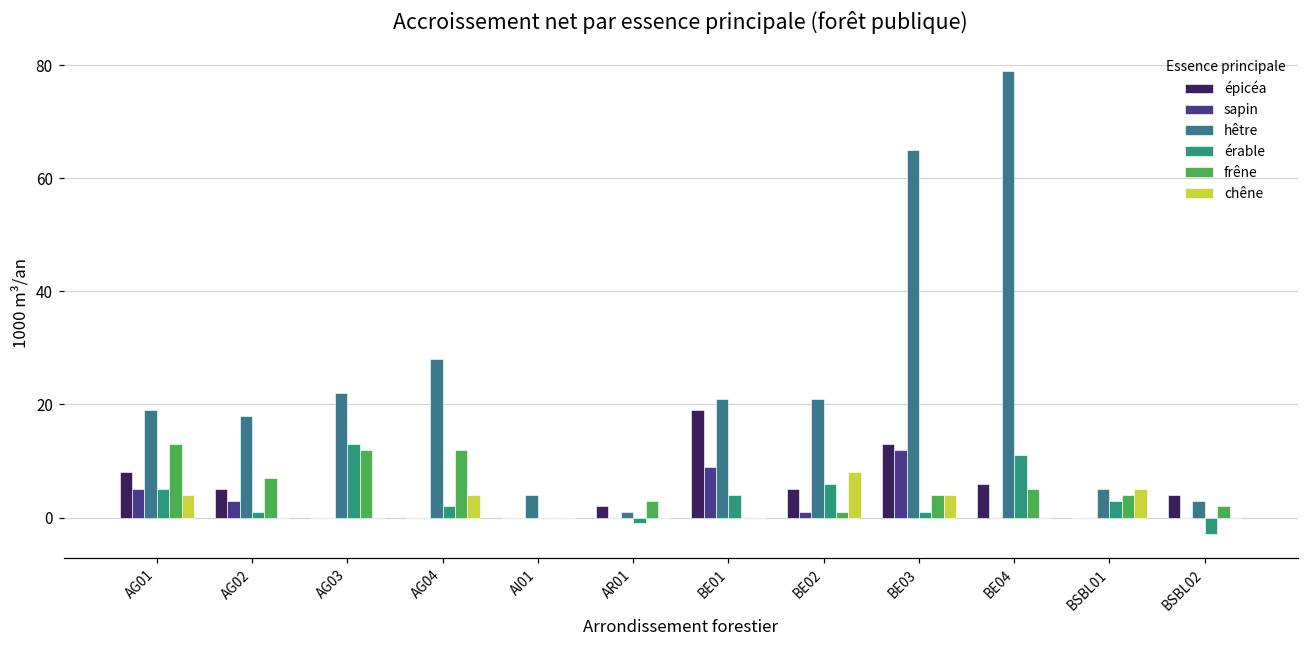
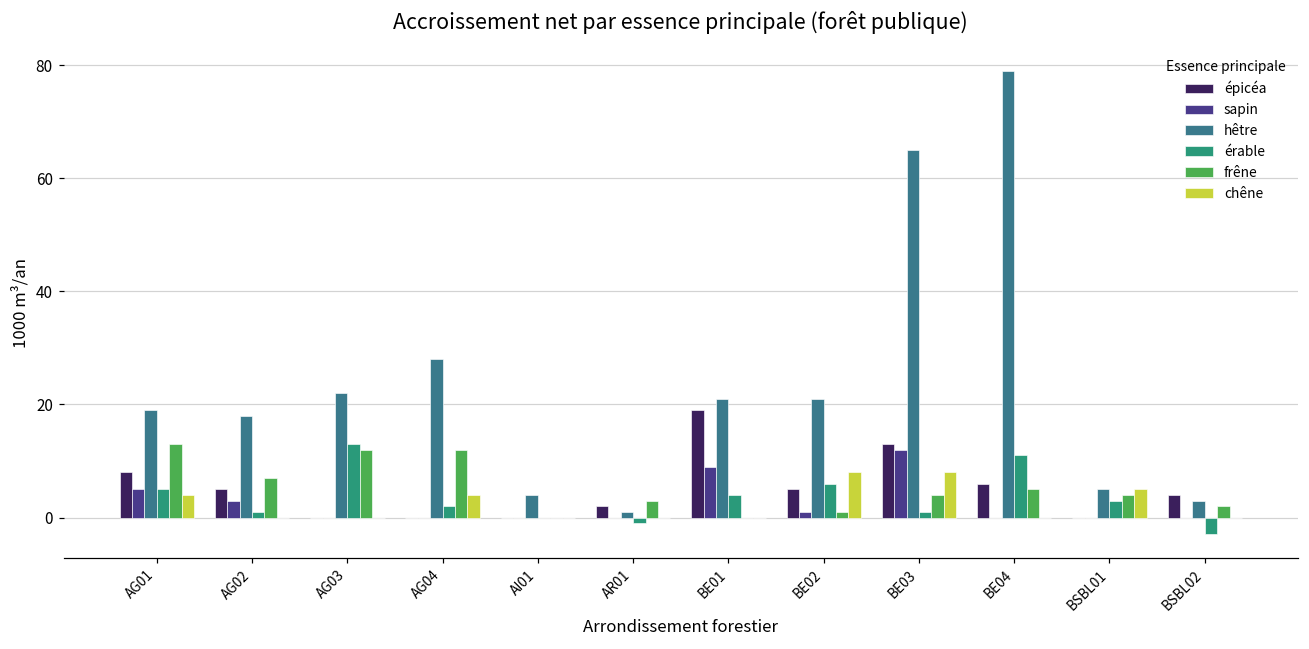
chêne, BE03: 4 -> 8
